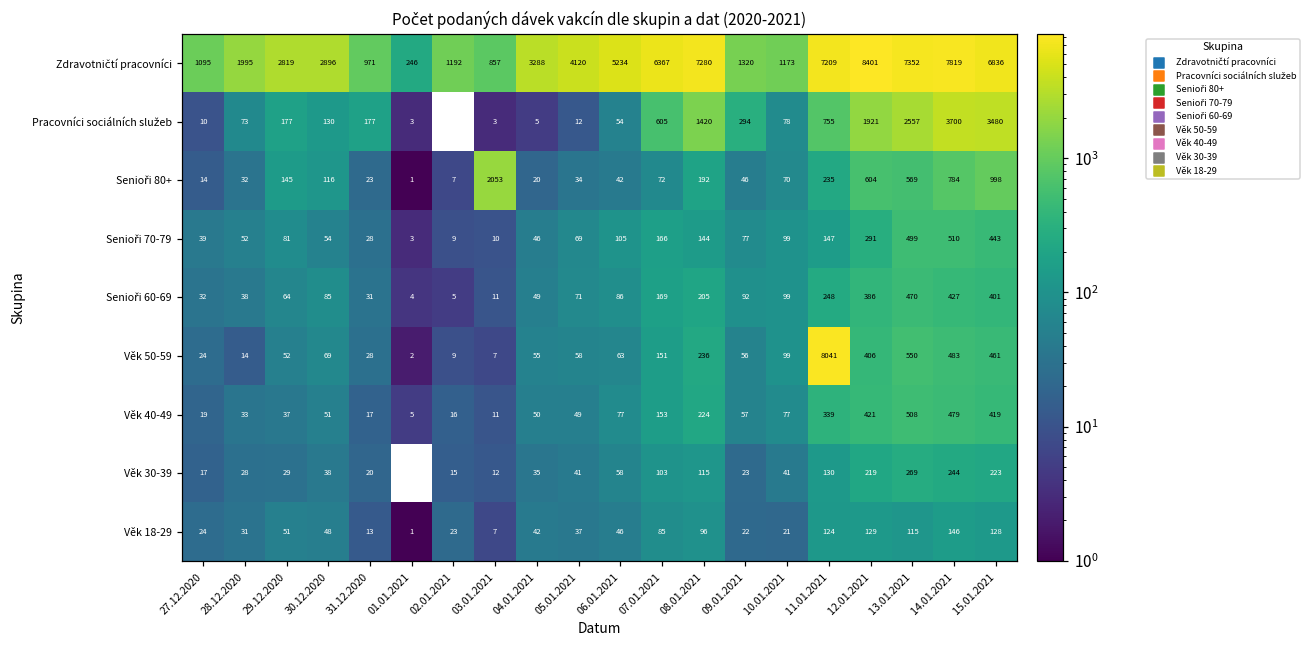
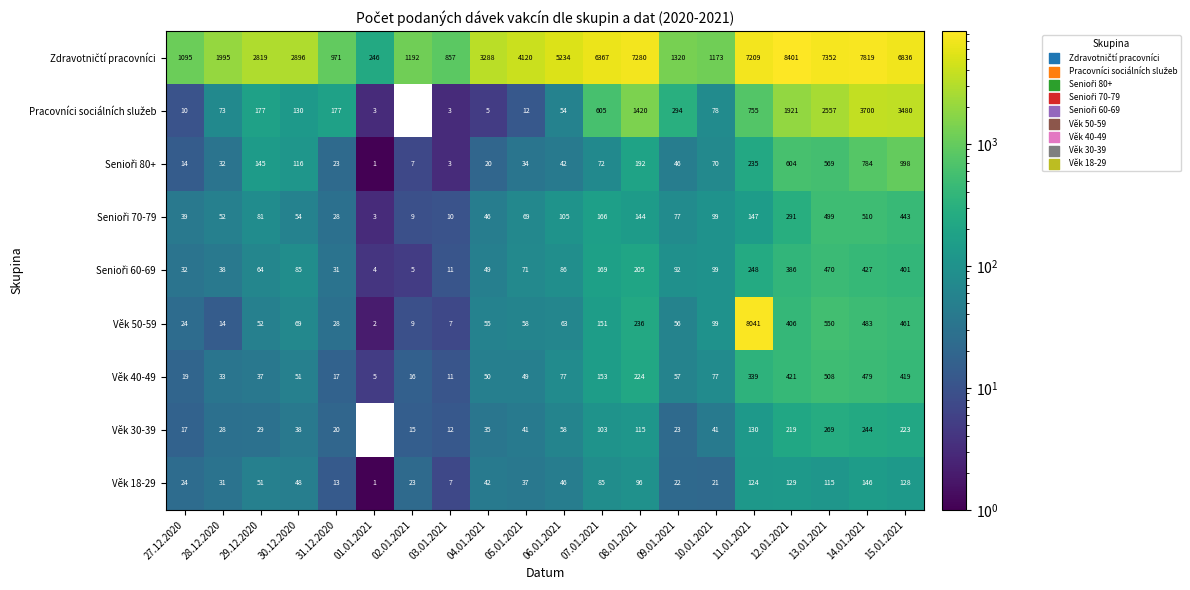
Senioři 80+, 03.01.2021: 2053 -> 3
